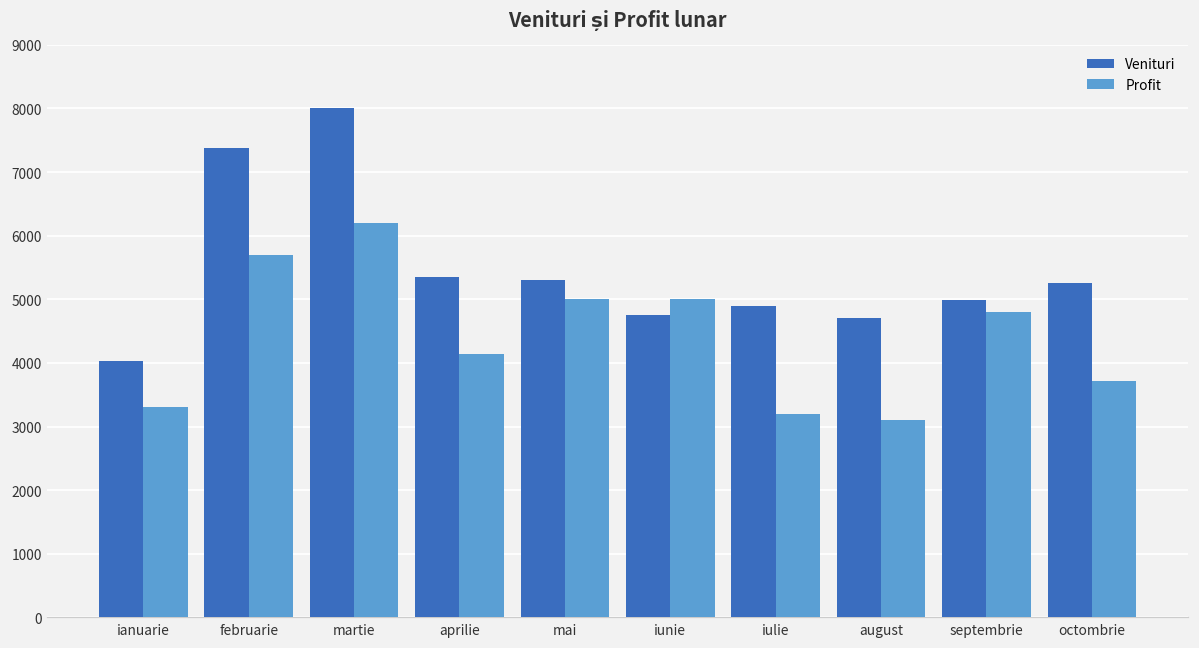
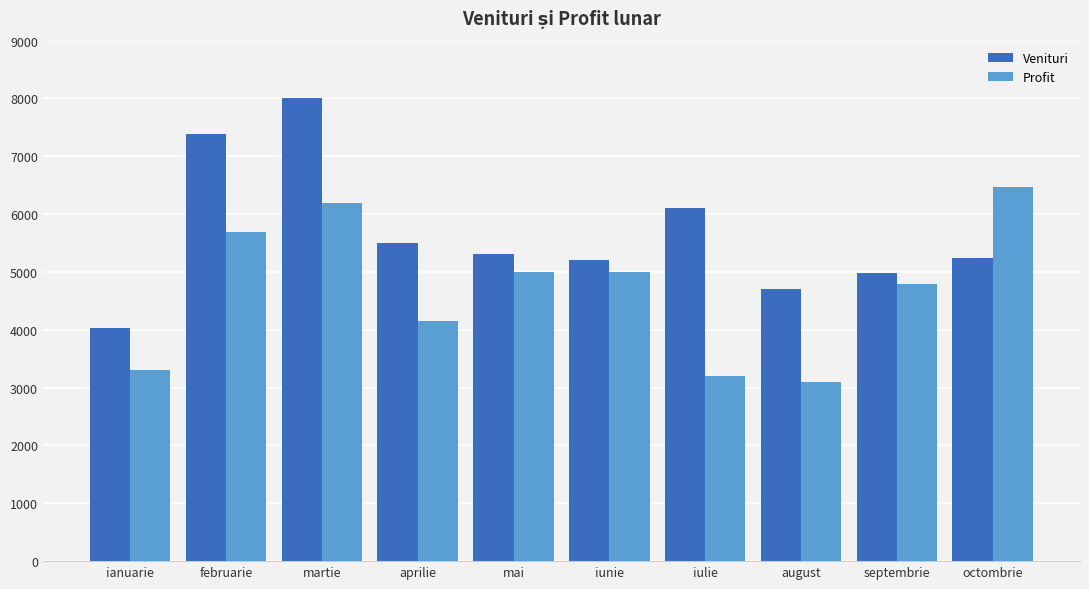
Venituri, aprilie: 5400 -> 5500
Venituri, iunie: 4800 -> 5200
Venituri, iulie: 4900 -> 6100
Profit, octombrie: 3700 -> 6500
